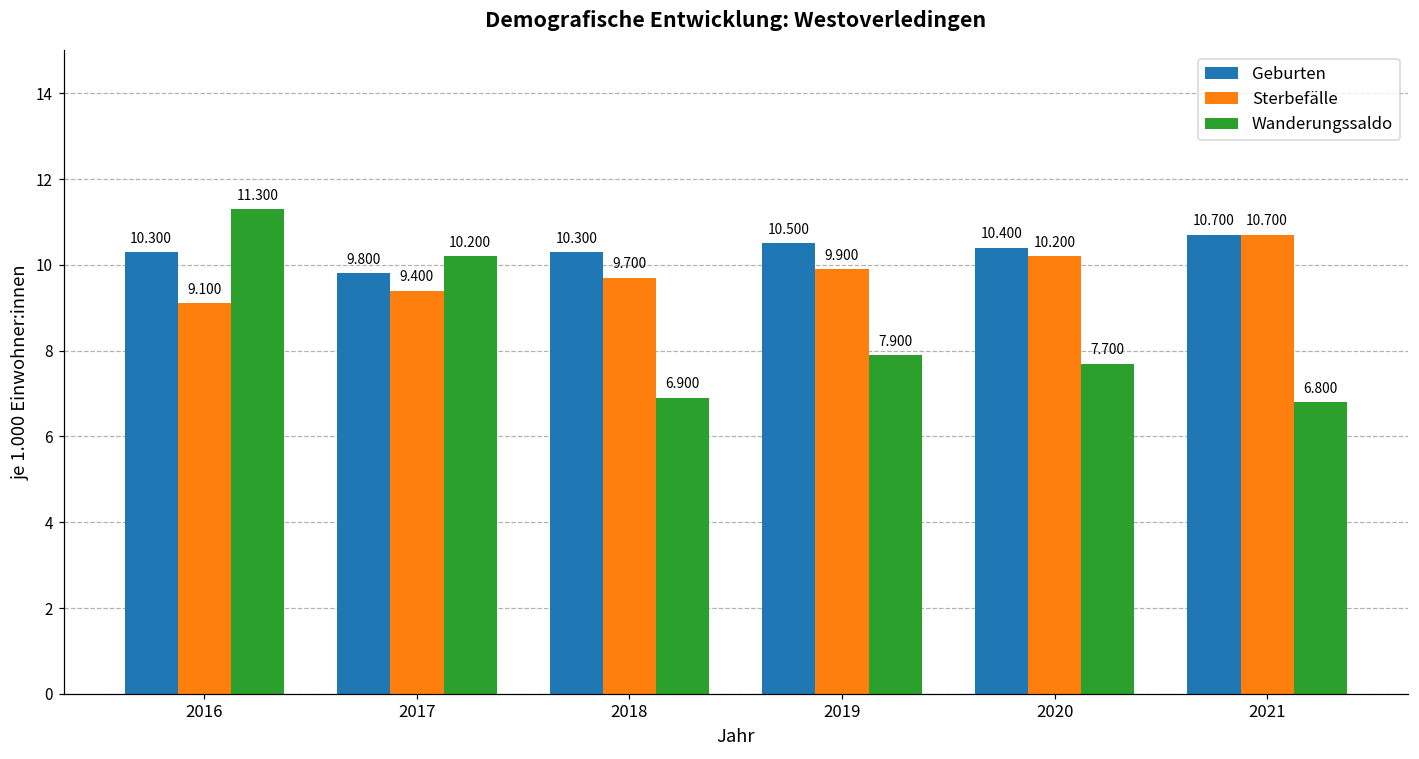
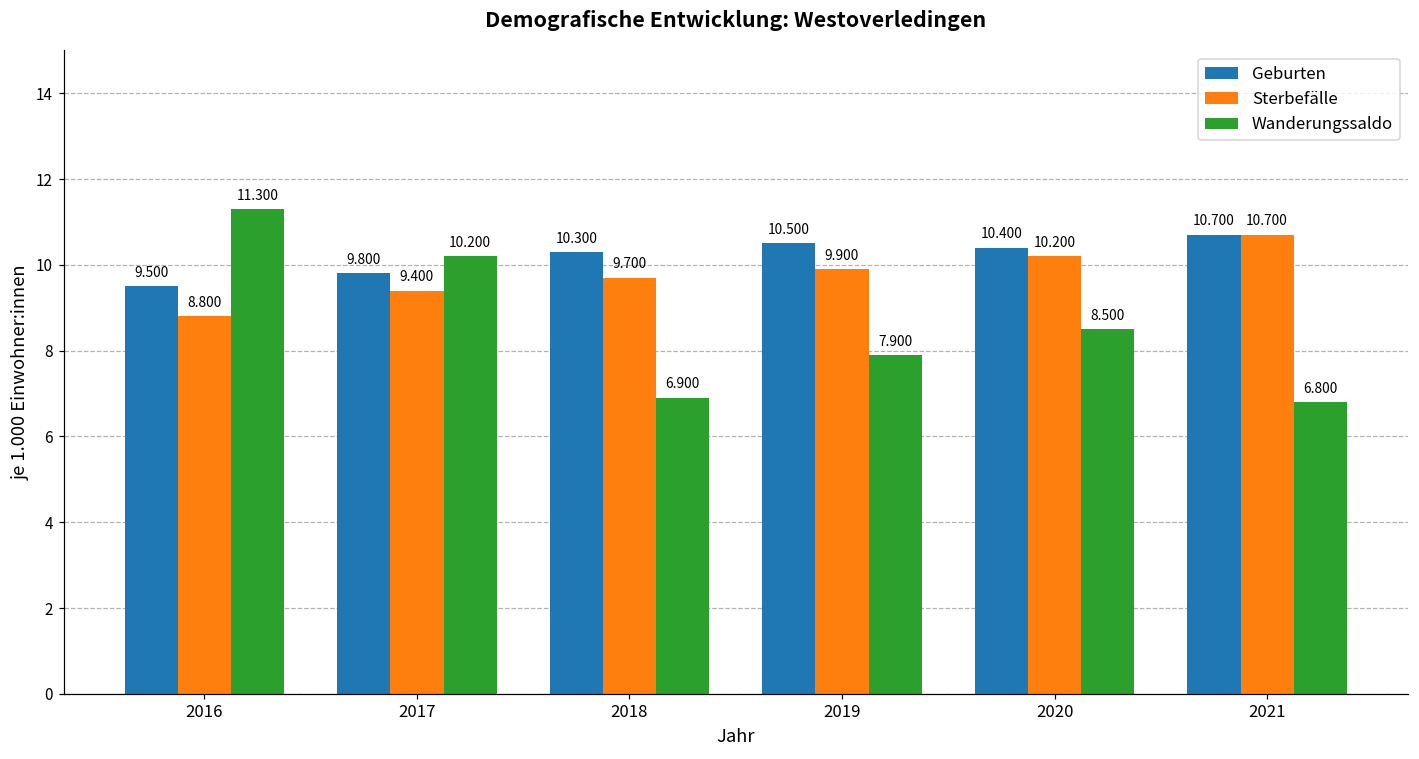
Geburten, 2016: 10.300 -> 9.500
Sterbefälle, 2016: 9.100 -> 8.800
Wanderungssaldo, 2020: 7.700 -> 8.500
